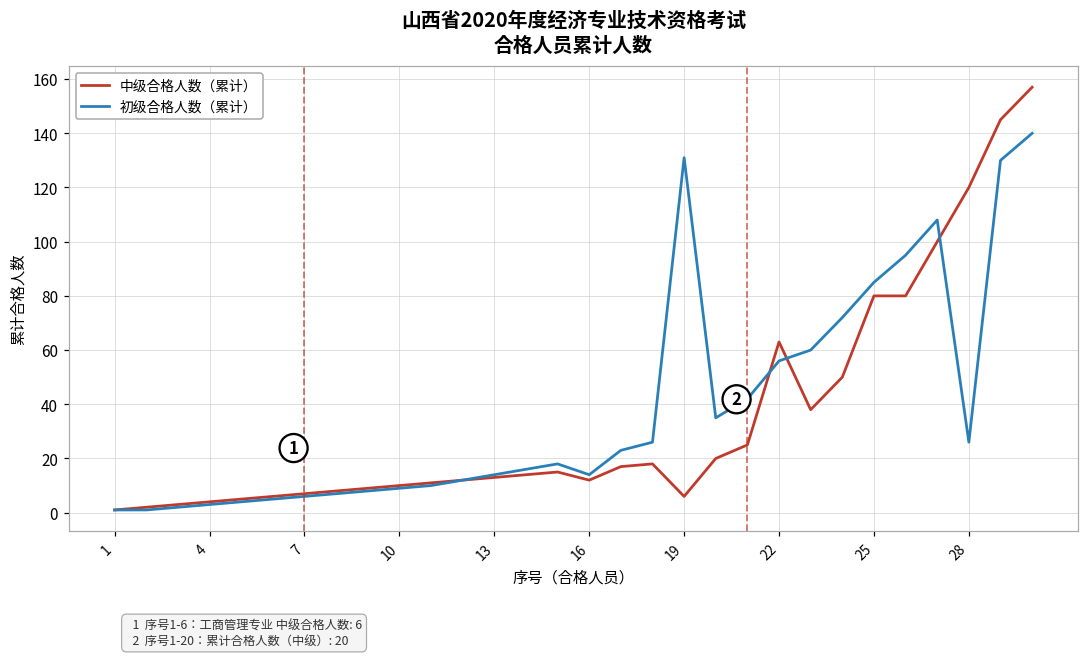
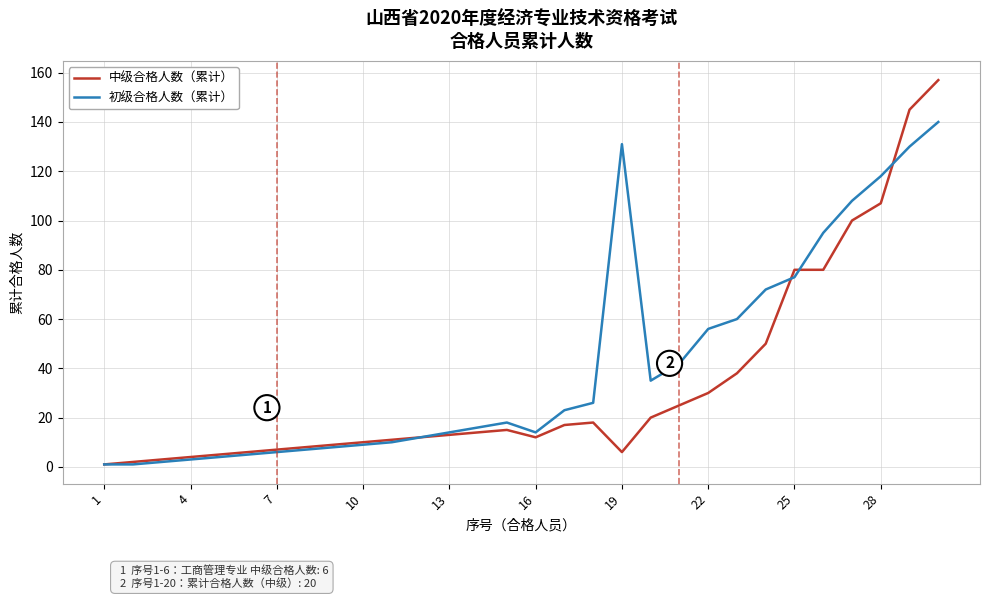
中级合格人数（累计）, 22: 63 -> 30
初级合格人数（累计）, 25: 85 -> 77
中级合格人数（累计）, 28: 120 -> 107
初级合格人数（累计）, 28: 26 -> 118
